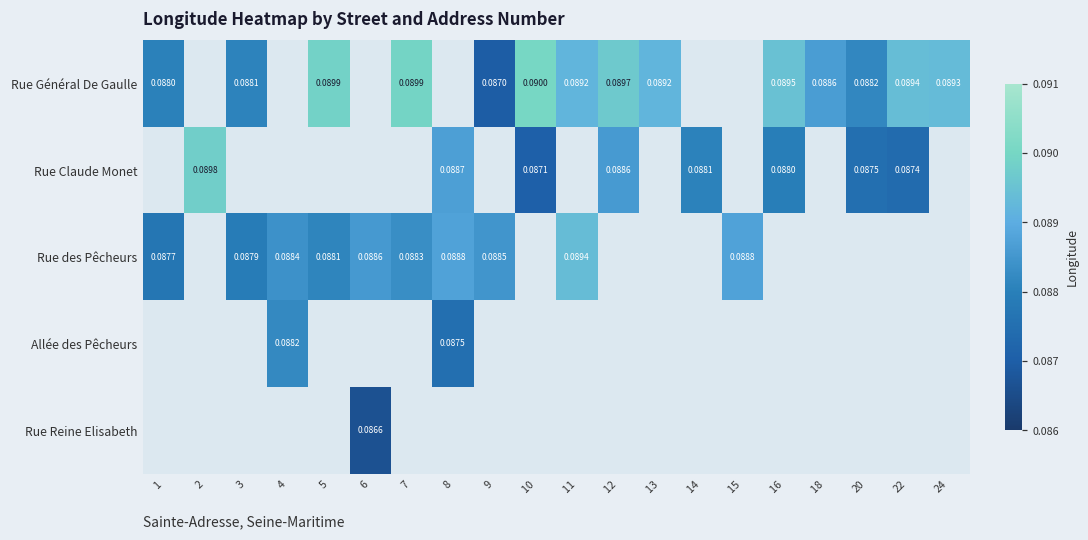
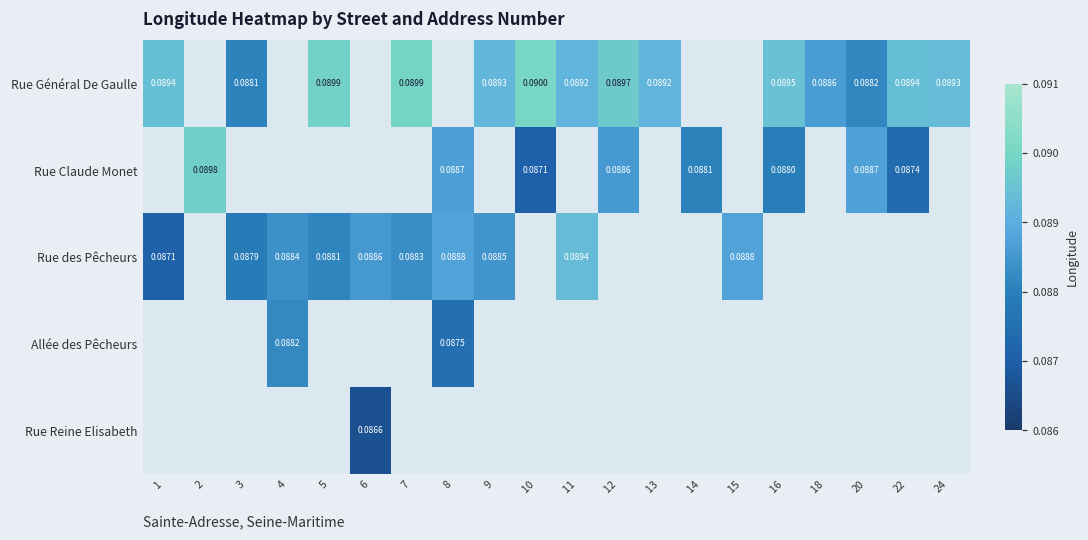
Rue Général De Gaulle, 1: 0.0880 -> 0.0894
Rue Général De Gaulle, 9: 0.0870 -> 0.0893
Rue Claude Monet, 20: 0.0875 -> 0.0887
Rue des Pêcheurs, 1: 0.0877 -> 0.0871
